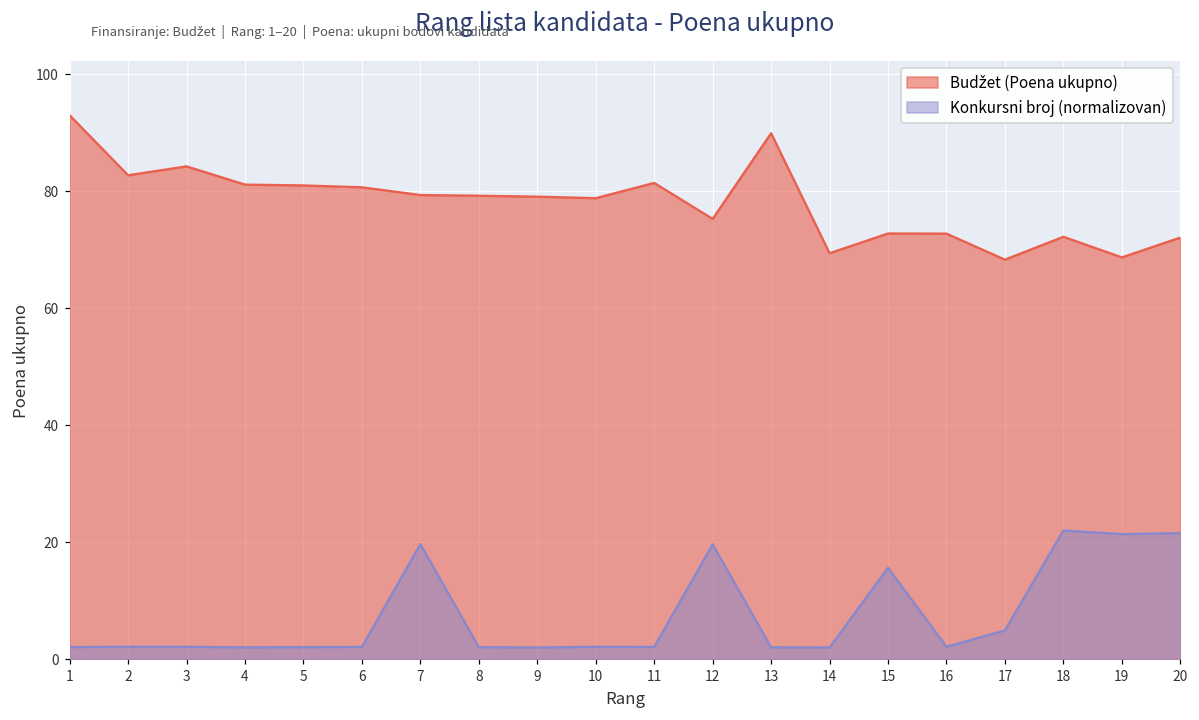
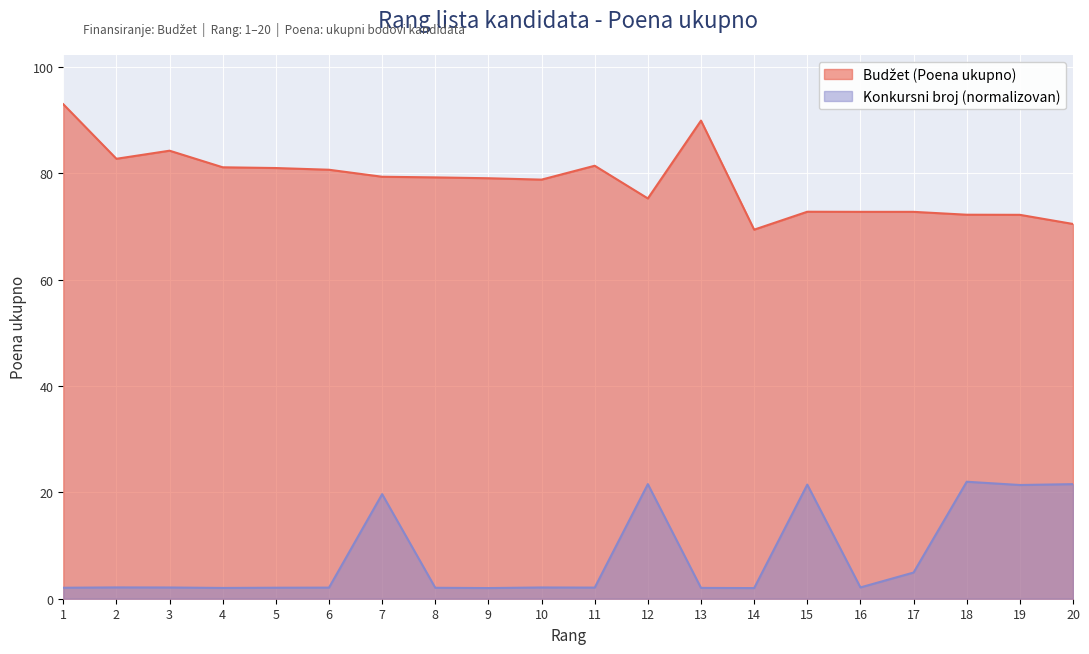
Konkursni broj (normalizovan), 12: 20 -> 22
Konkursni broj (normalizovan), 15: 16 -> 21
Budžet (Poena ukupno), 17: 68 -> 73
Budžet (Poena ukupno), 19: 69 -> 72
Budžet (Poena ukupno), 20: 72 -> 70
